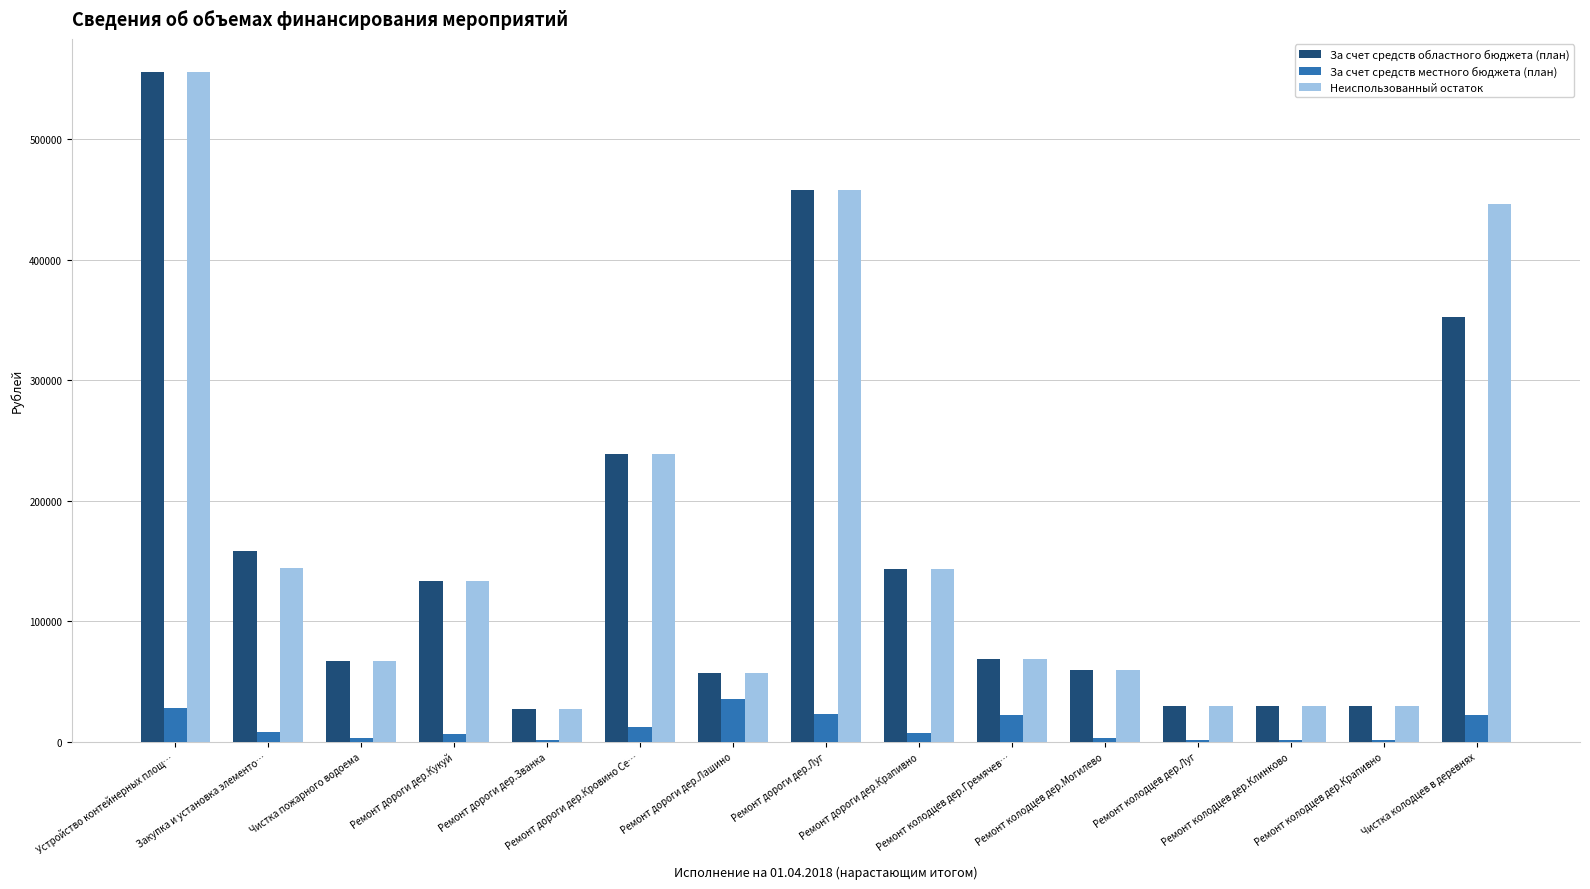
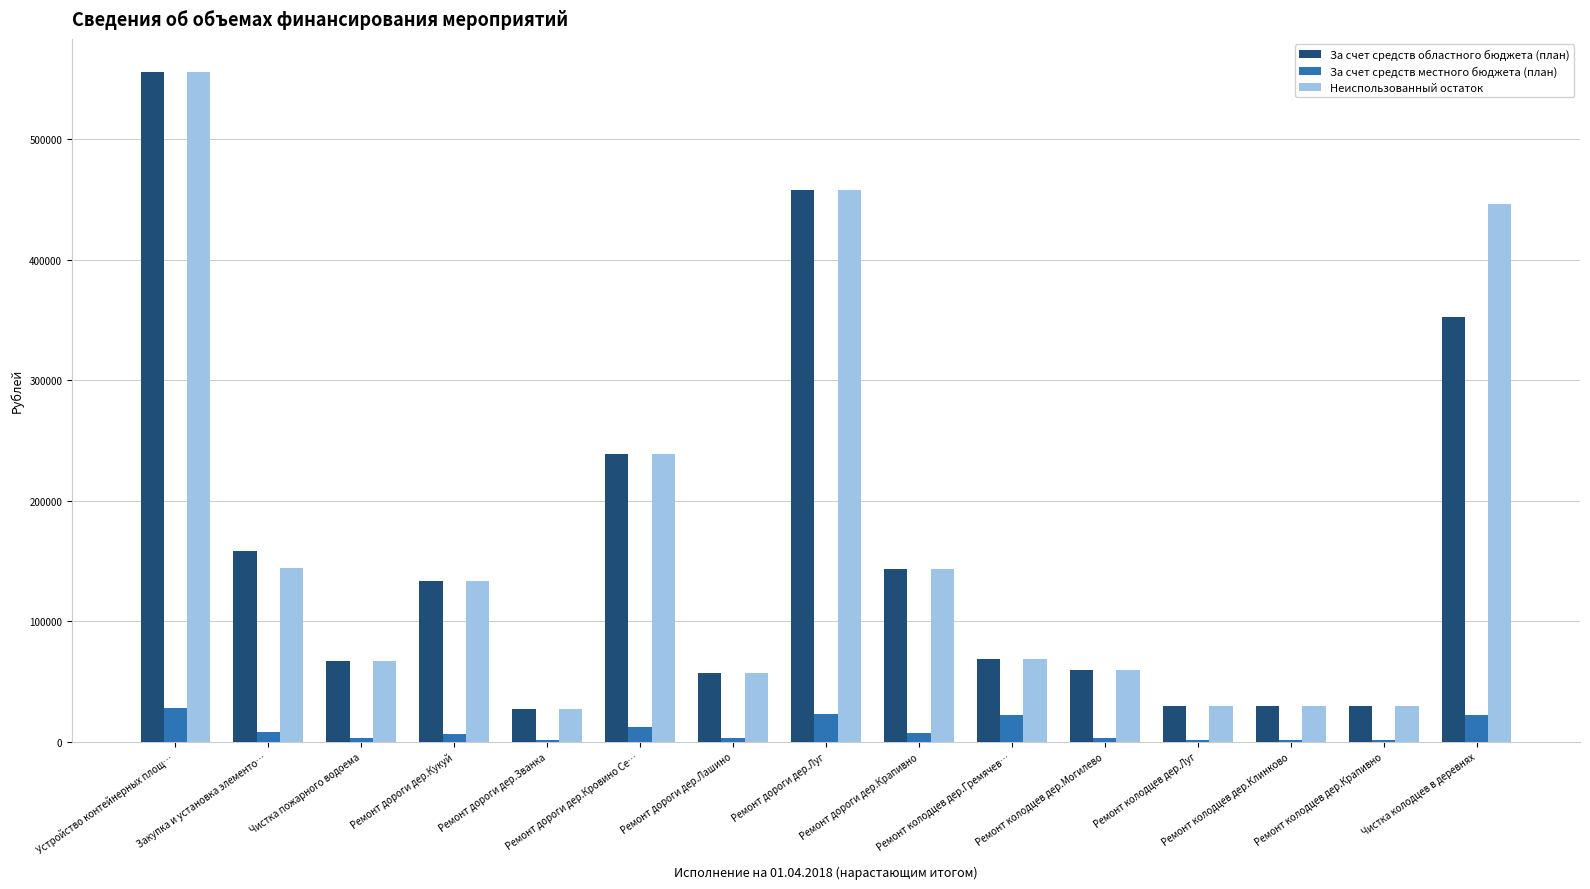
За счет средств местного бюджета (план), Ремонт дороги дер.Лашино: 36000 -> 3000
